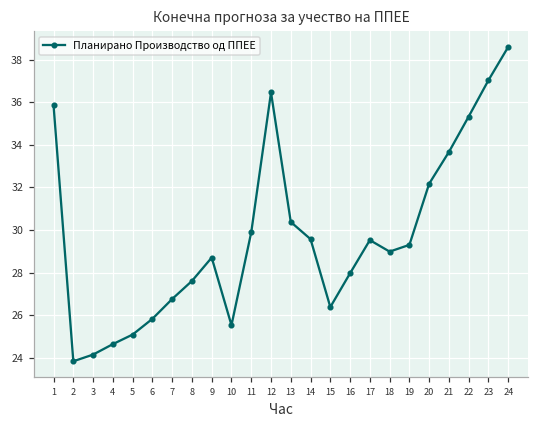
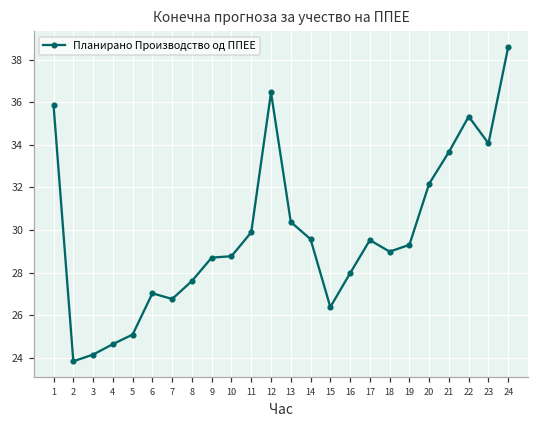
6: 25.8 -> 27.0
10: 25.5 -> 28.8
23: 37.0 -> 34.1
